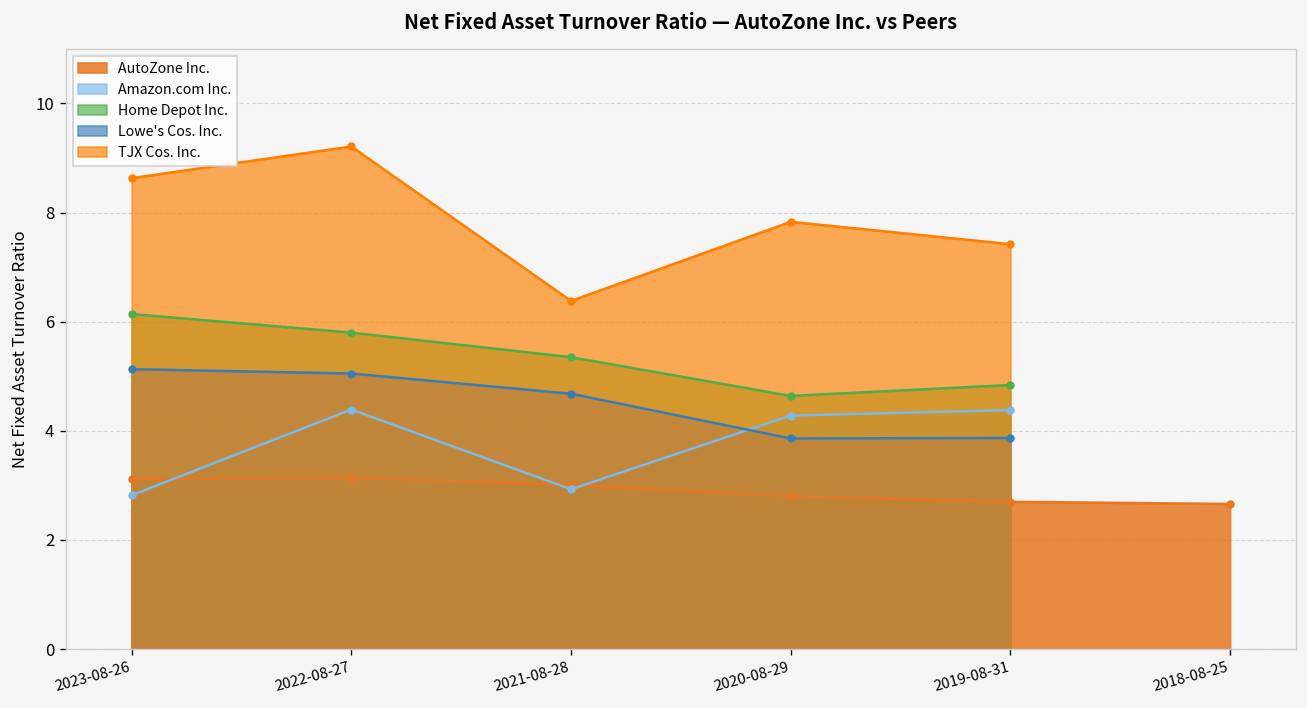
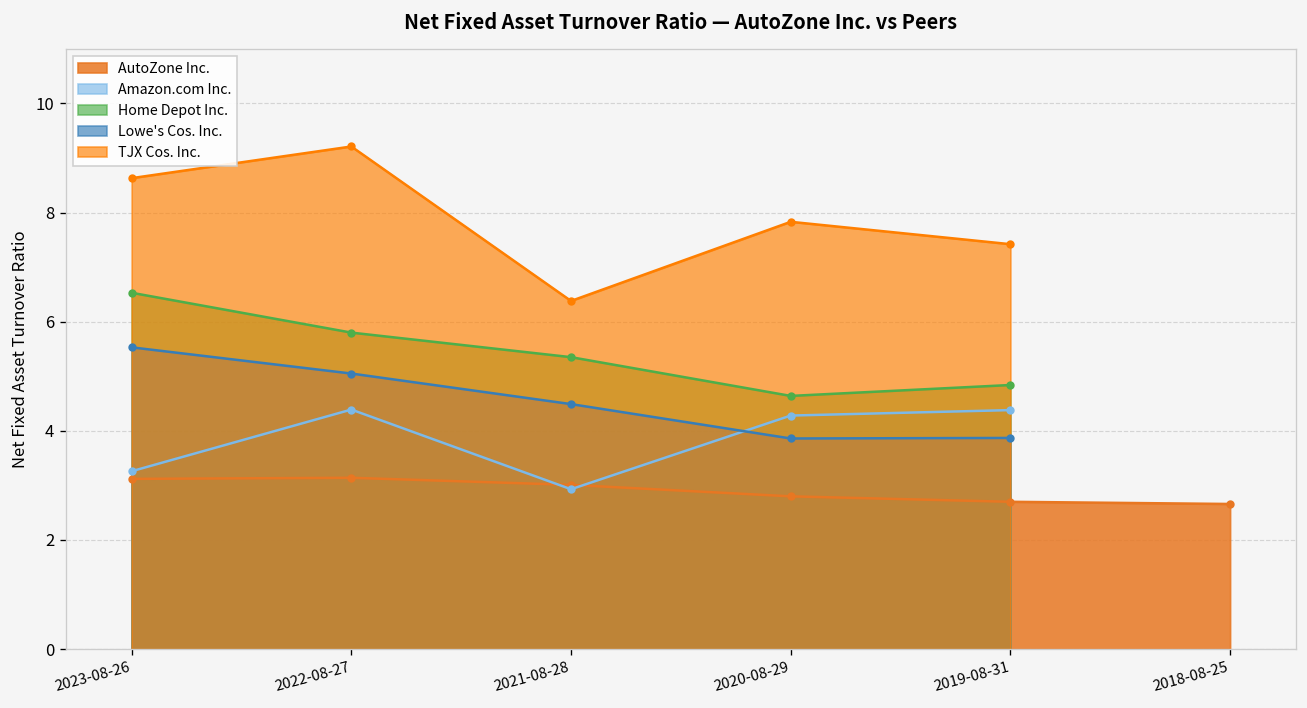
Amazon.com Inc., 2023-08-26: 2.8 -> 3.3
Home Depot Inc., 2023-08-26: 6.1 -> 6.5
Lowe's Cos. Inc., 2023-08-26: 5.1 -> 5.5
Lowe's Cos. Inc., 2021-08-28: 4.7 -> 4.5
